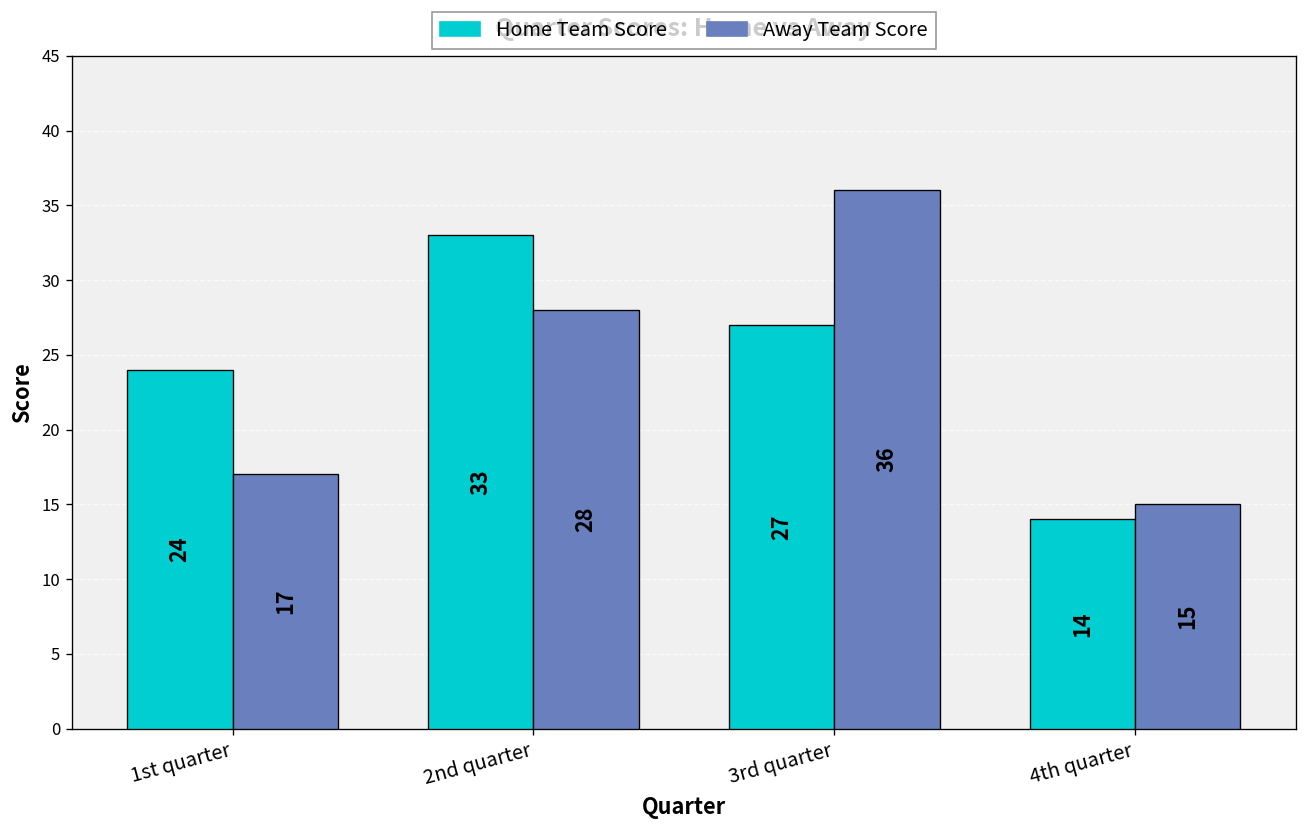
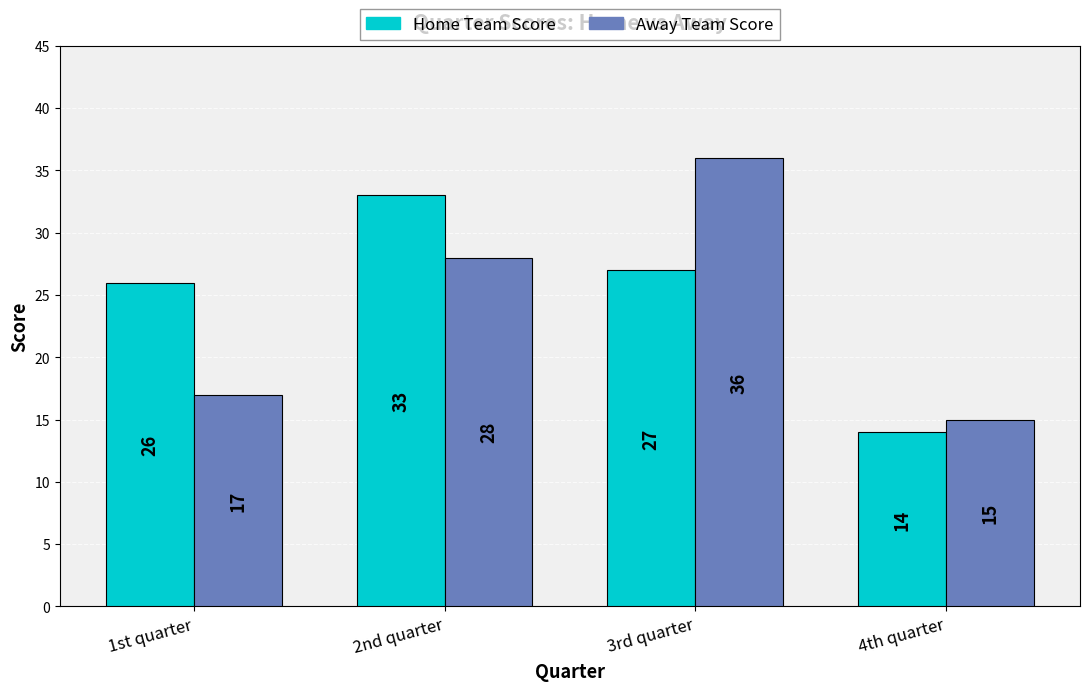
Home Team Score, 1st quarter: 24 -> 26
